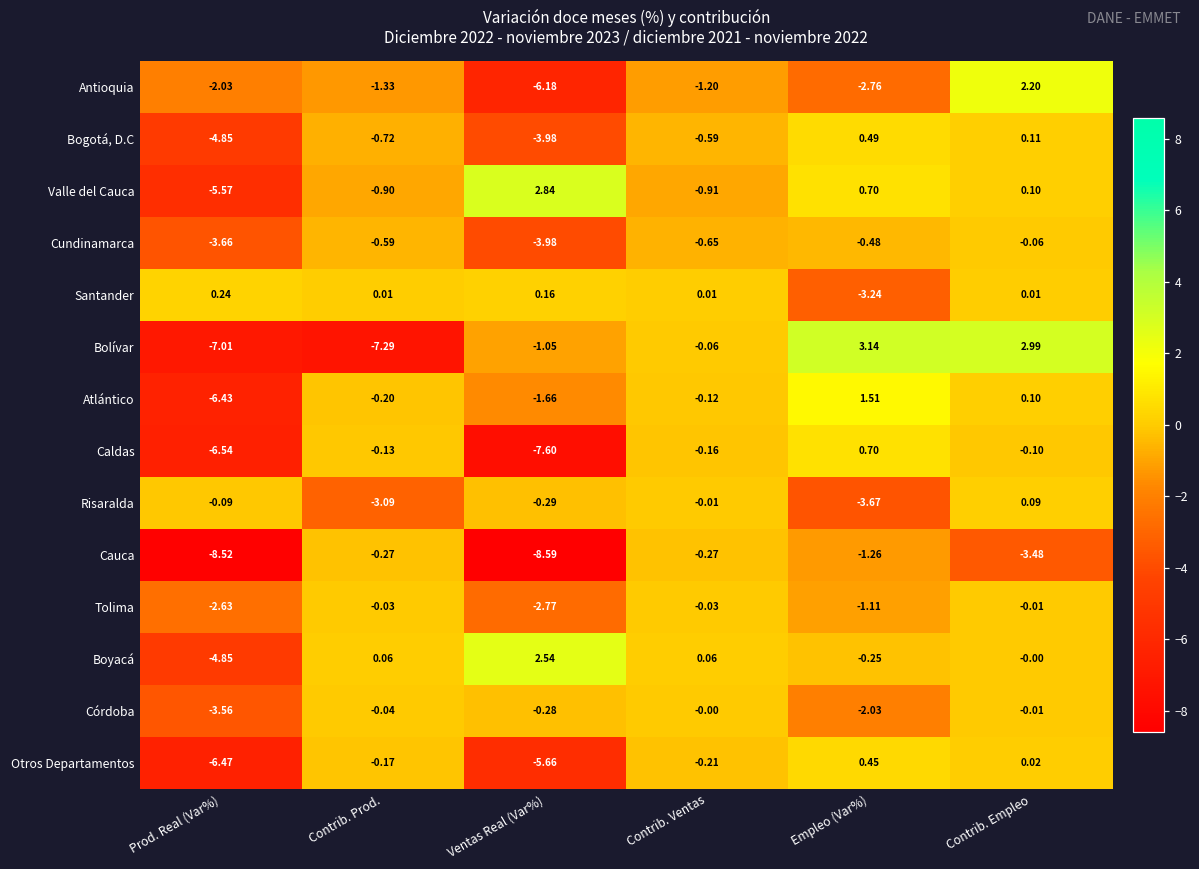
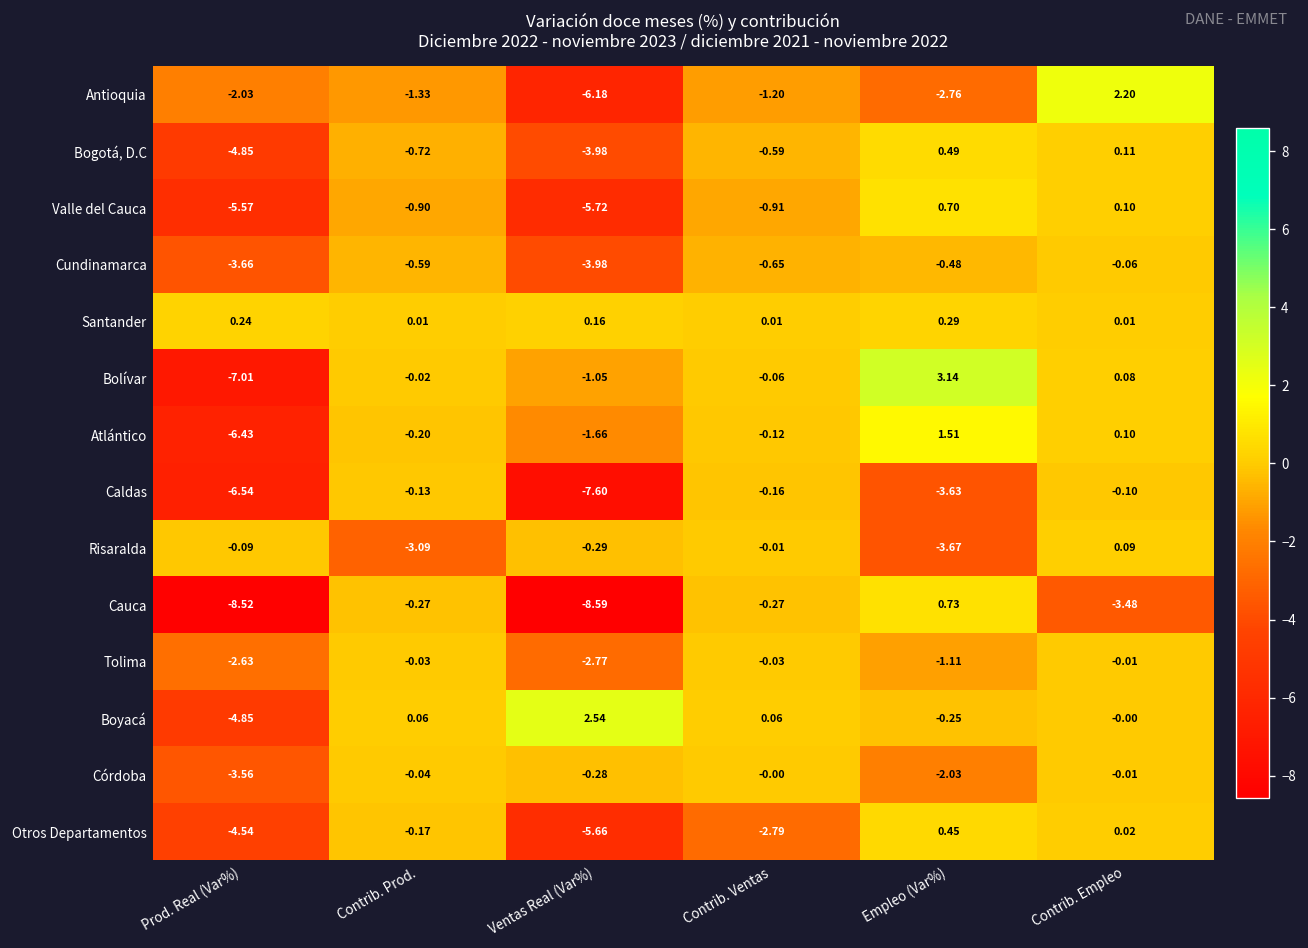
Valle del Cauca, Ventas Real (Var%): 2.84 -> -5.72
Santander, Empleo (Var%): -3.24 -> 0.29
Bolívar, Contrib. Prod.: -7.29 -> -0.02
Bolívar, Contrib. Empleo: 2.99 -> 0.08
Caldas, Empleo (Var%): 0.70 -> -3.63
Cauca, Empleo (Var%): -1.26 -> 0.73
Otros Departamentos, Prod. Real (Var%): -6.47 -> -4.54
Otros Departamentos, Contrib. Ventas: -0.21 -> -2.79
